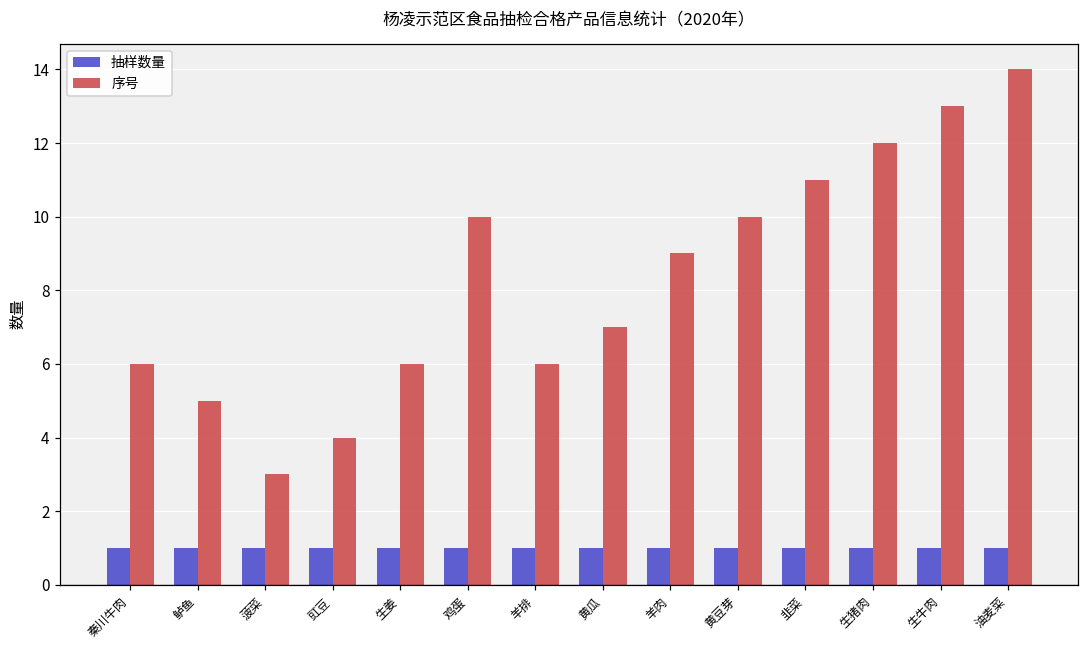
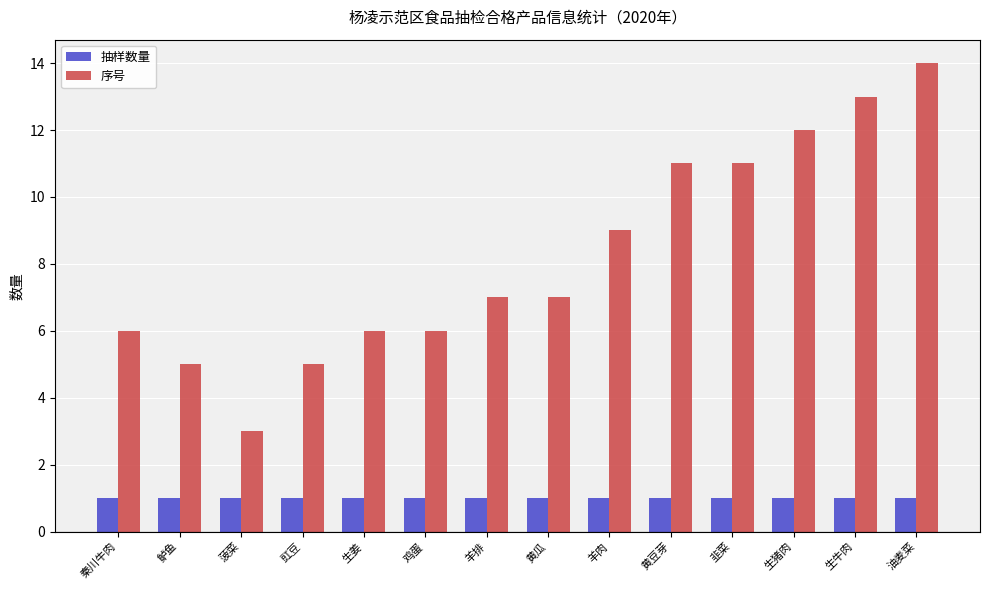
序号, 豇豆: 4 -> 5
序号, 鸡蛋: 10 -> 6
序号, 羊排: 6 -> 7
序号, 黄豆芽: 10 -> 11
